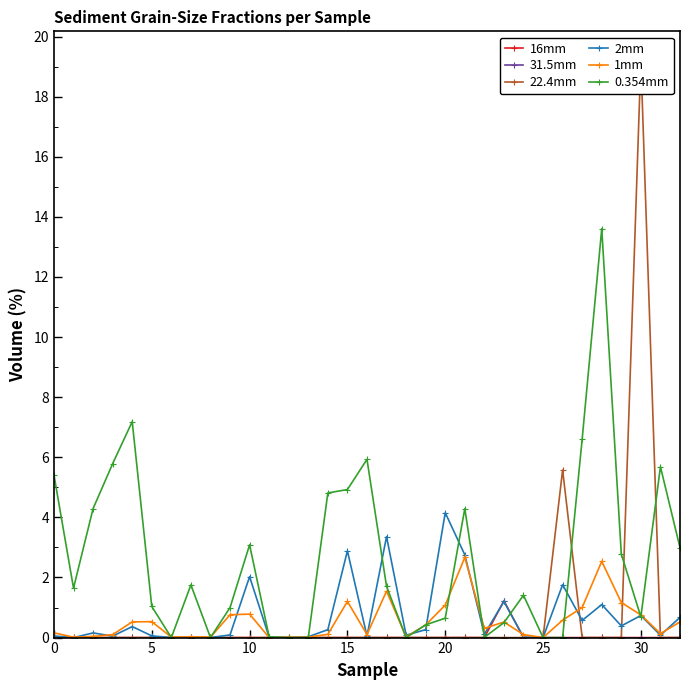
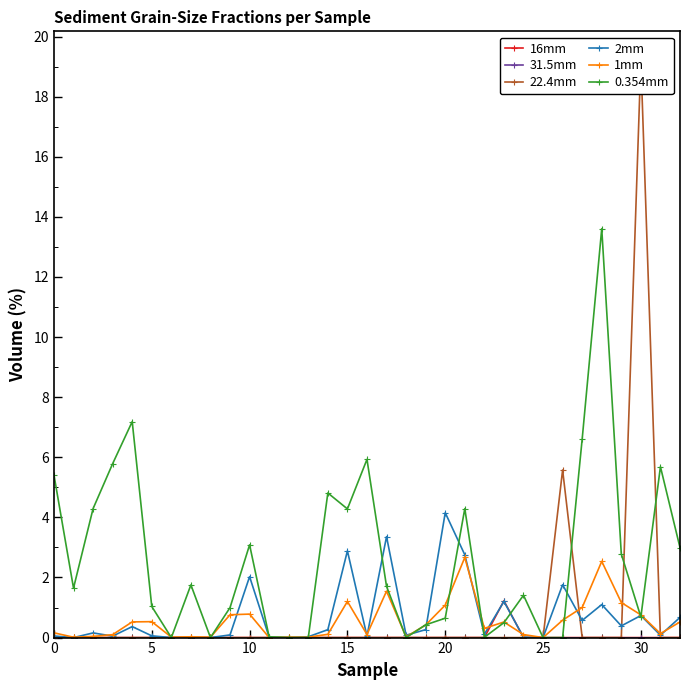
0.354mm, 15: 4.9 -> 4.3
